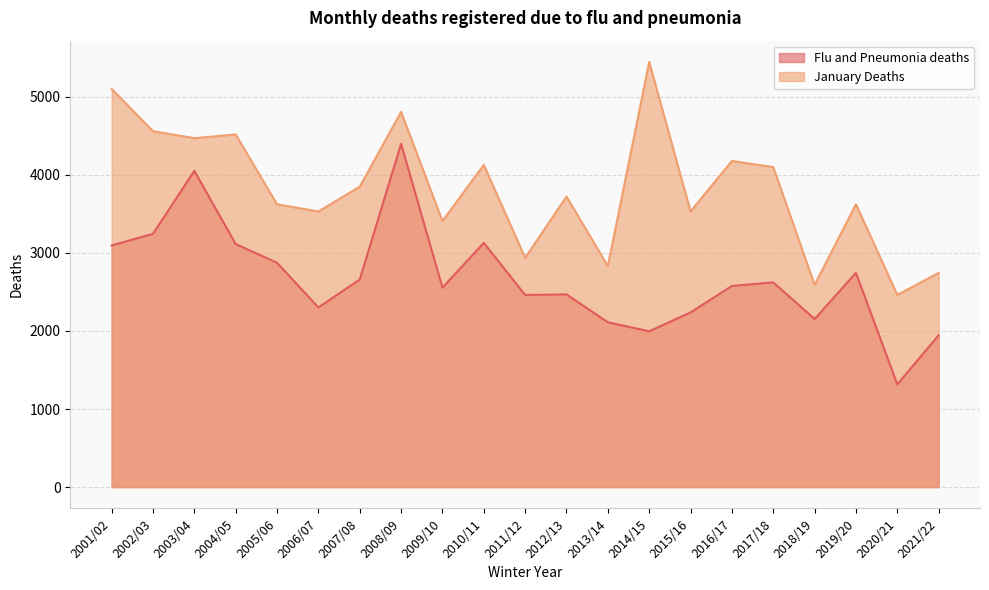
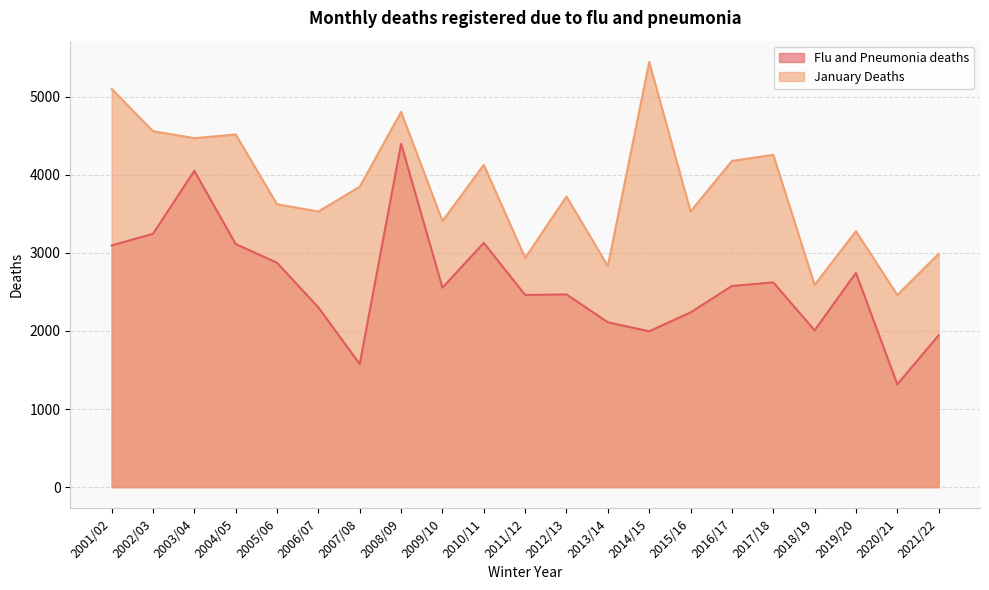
Flu and Pneumonia deaths, 2007/08: 2700 -> 1600
January Deaths, 2017/18: 4100 -> 4300
Flu and Pneumonia deaths, 2018/19: 2200 -> 2000
January Deaths, 2019/20: 3600 -> 3300
January Deaths, 2021/22: 2700 -> 3000
